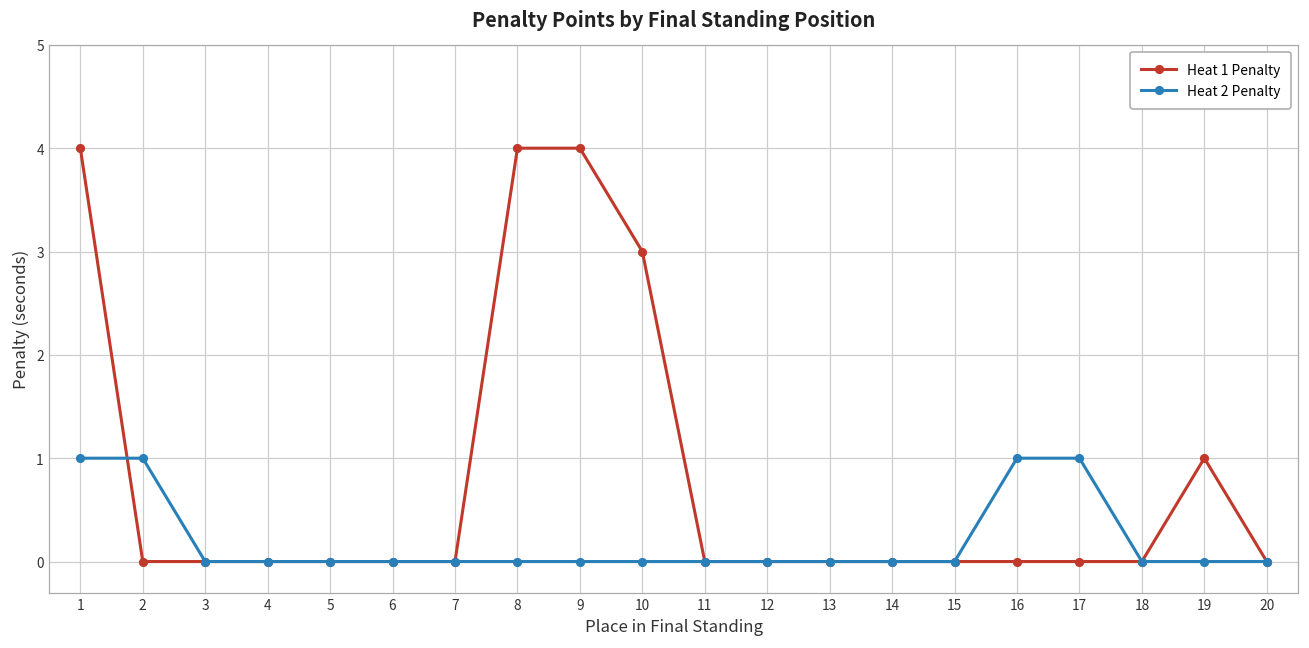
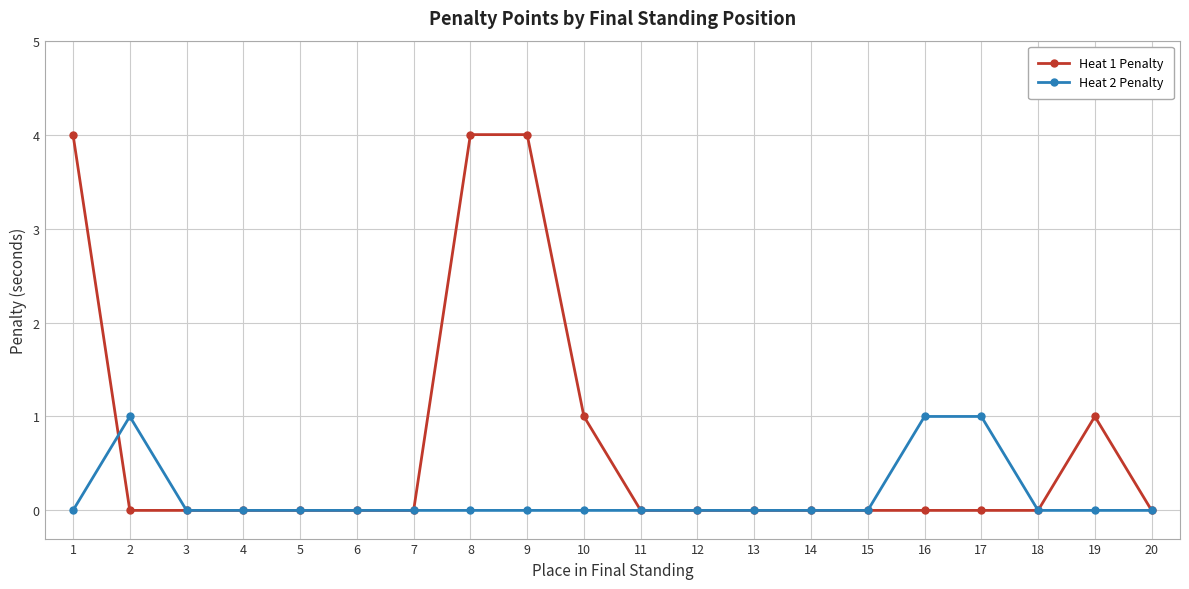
Heat 2 Penalty, 1: 1 -> 0
Heat 1 Penalty, 10: 3 -> 1
